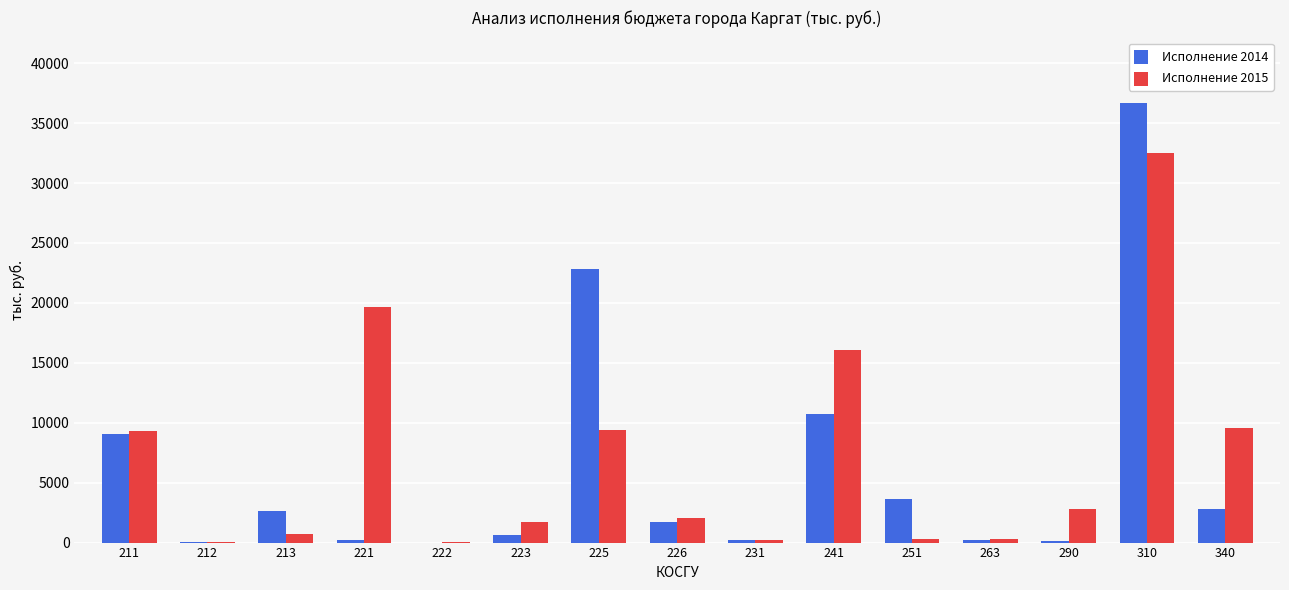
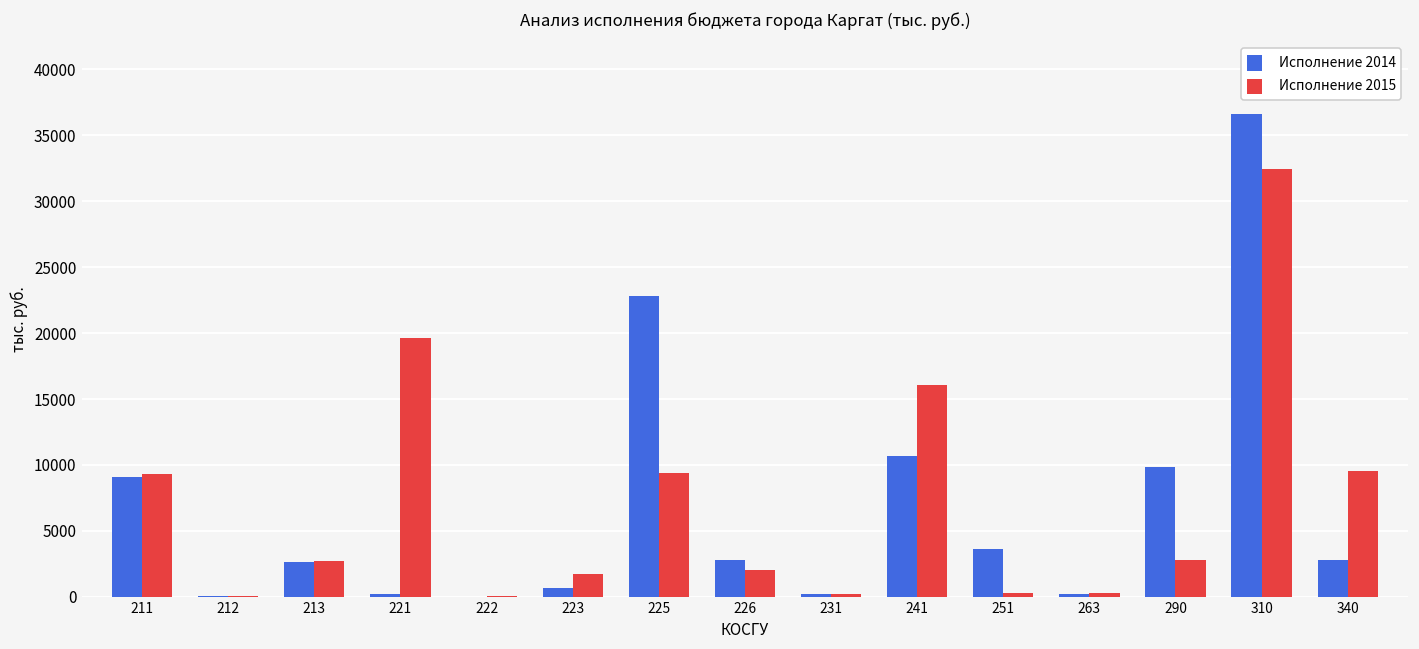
Исполнение 2015, 213: 700 -> 2700
Исполнение 2014, 226: 1700 -> 2800
Исполнение 2014, 290: 200 -> 9800
